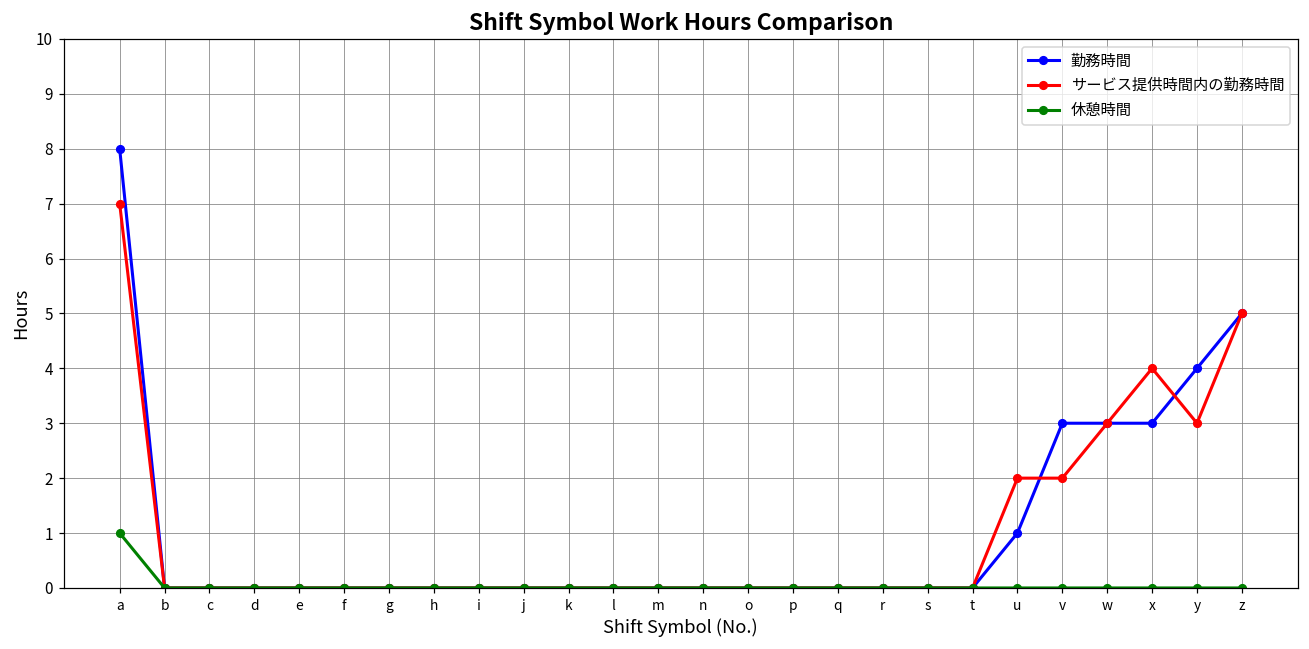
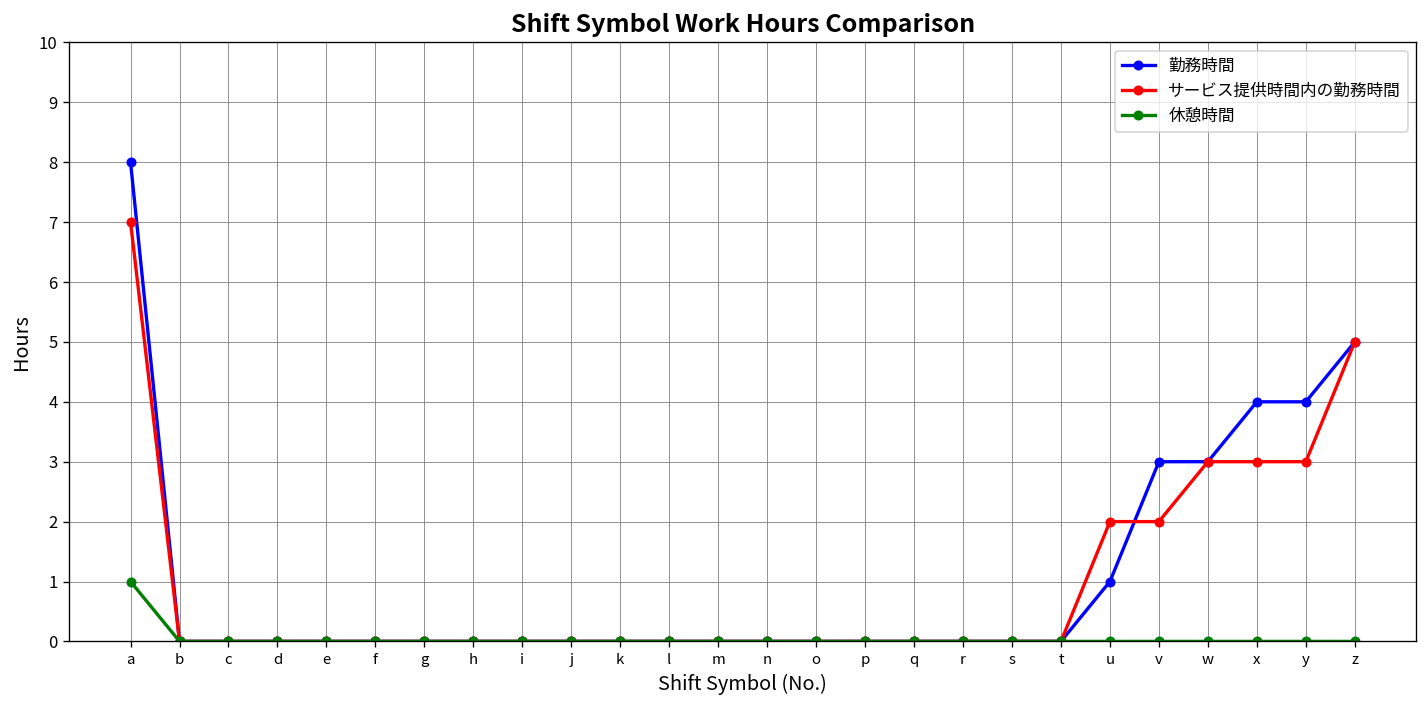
勤務時間, x: 3 -> 4
サービス提供時間内の勤務時間, x: 4 -> 3
